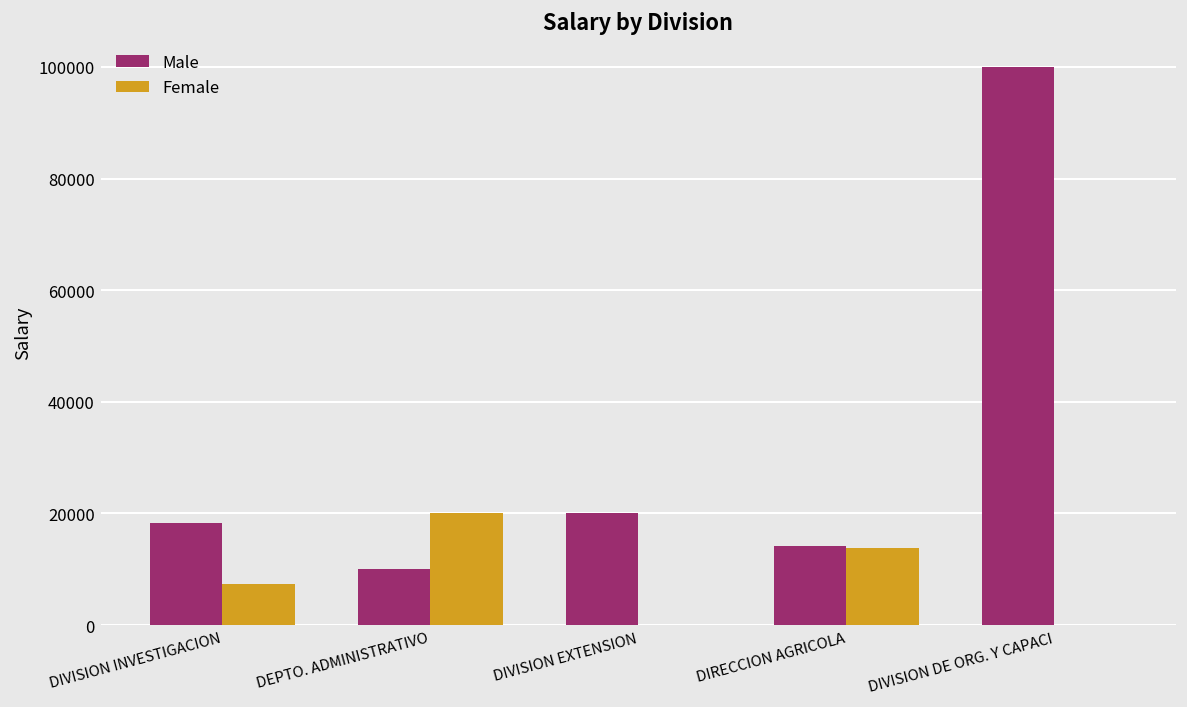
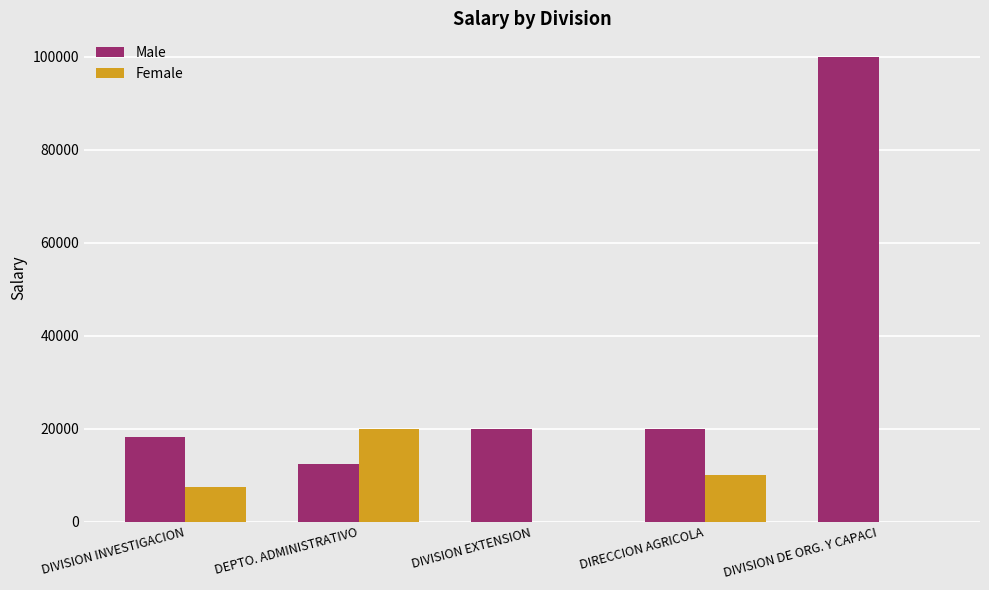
Male, DEPTO. ADMINISTRATIVO: 10000 -> 12000
Male, DIRECCION AGRICOLA: 14000 -> 20000
Female, DIRECCION AGRICOLA: 14000 -> 10000
